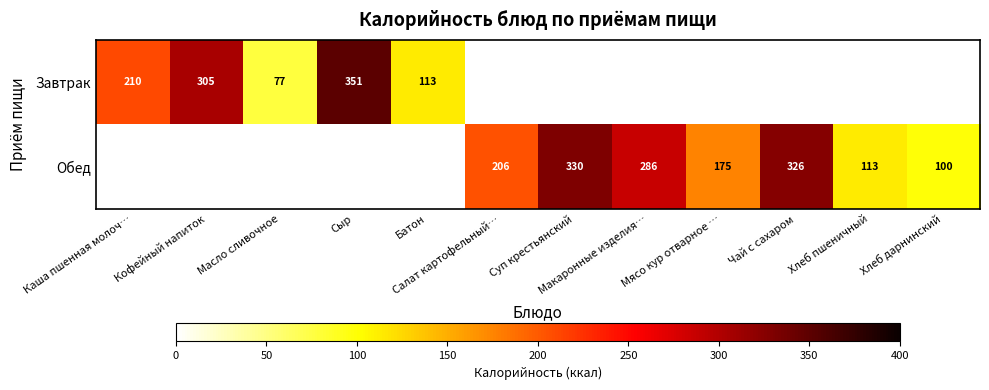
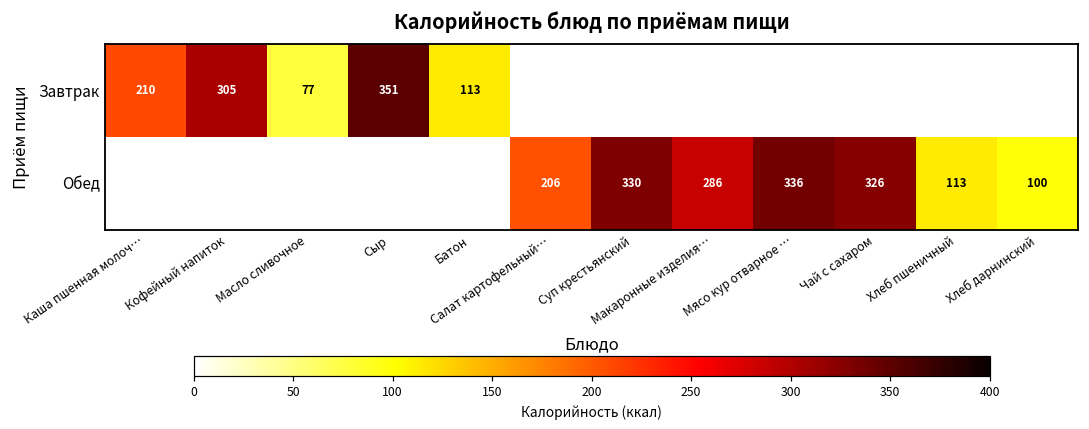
Обед, Мясо кур отварное …: 175 -> 336
